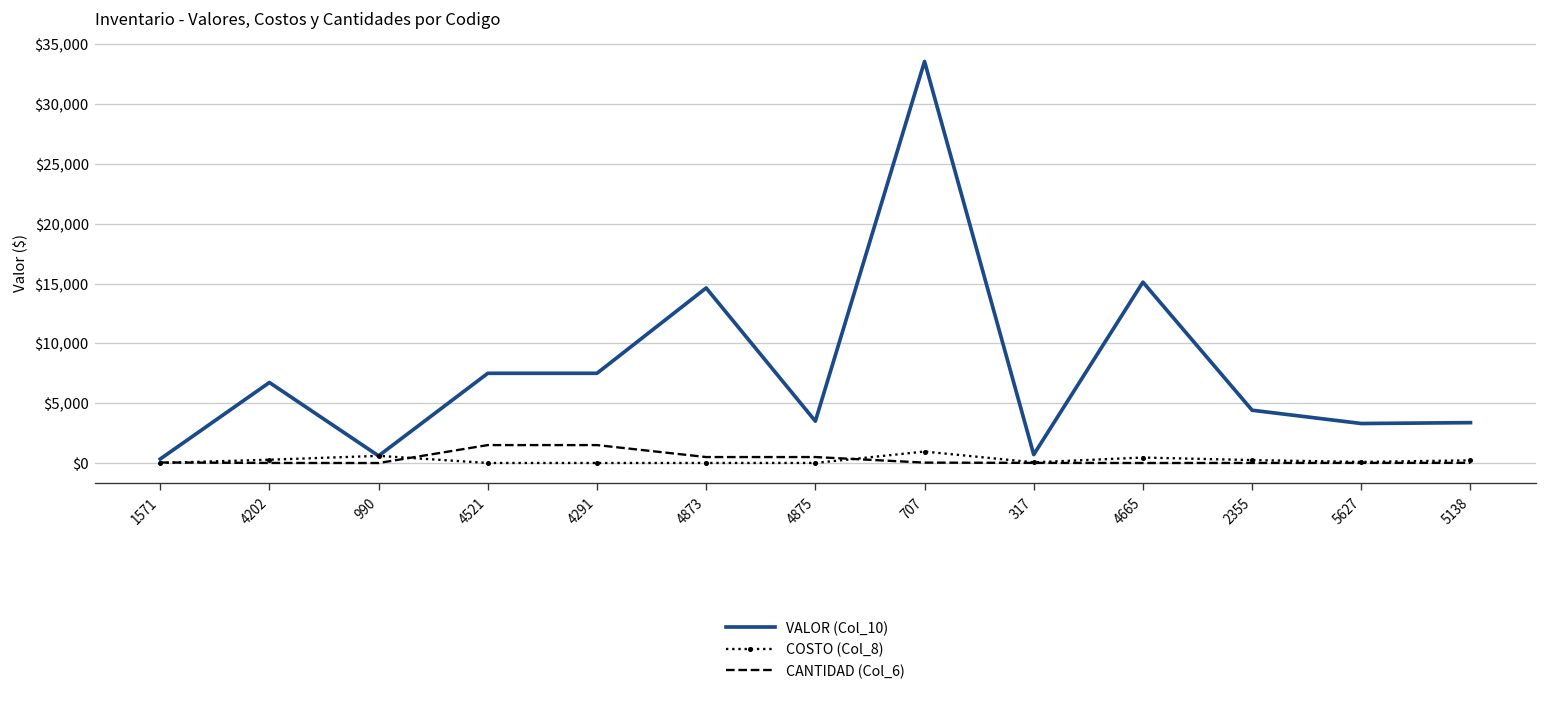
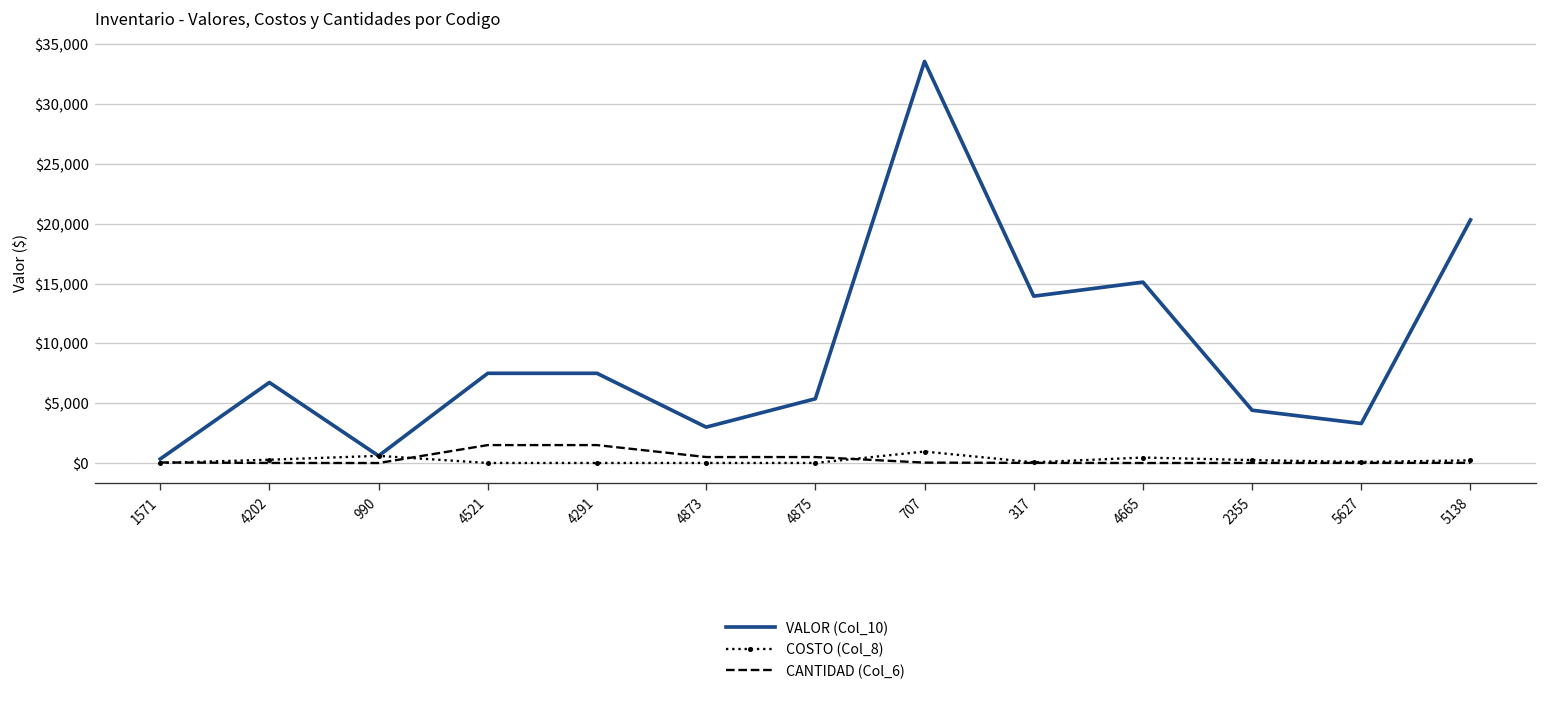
VALOR (Col_10), 4873: $15,000 -> $3,000
VALOR (Col_10), 4875: $4,000 -> $5,000
VALOR (Col_10), 317: $1,000 -> $14,000
VALOR (Col_10), 5138: $3,000 -> $20,000
